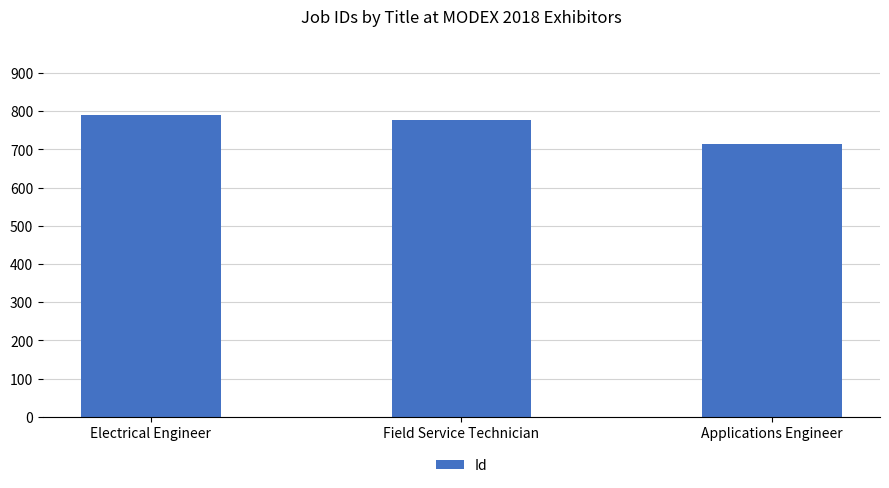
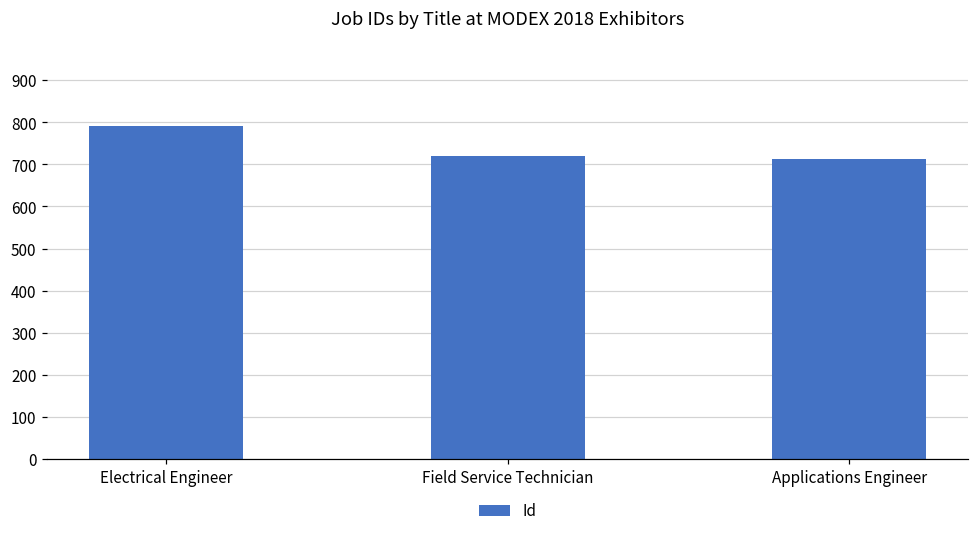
Field Service Technician: 780 -> 720
